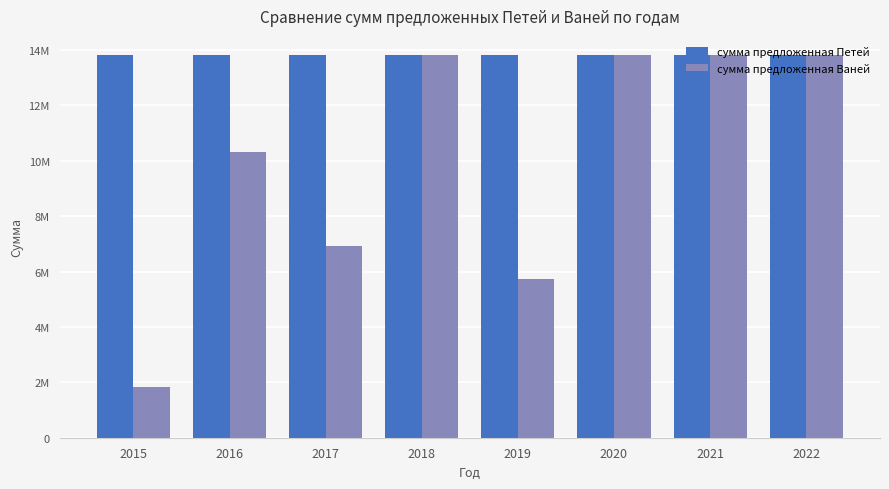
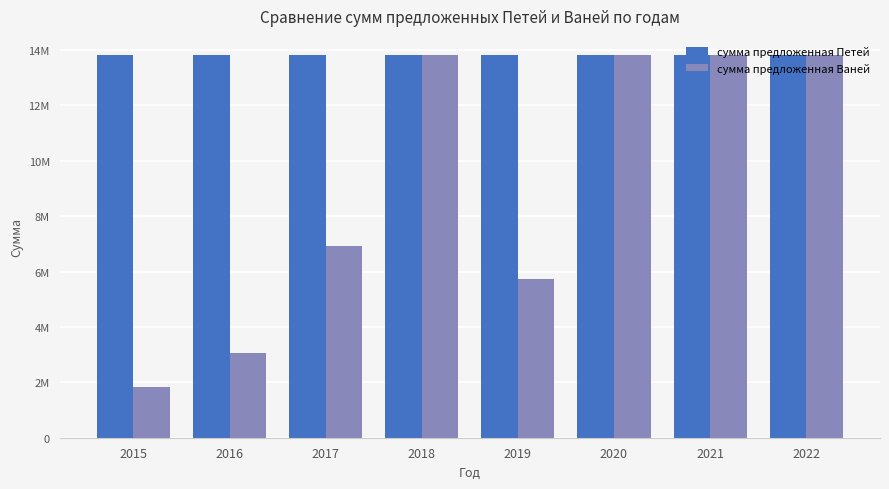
сумма предложенная Ваней, 2016: 10300000 -> 3100000
